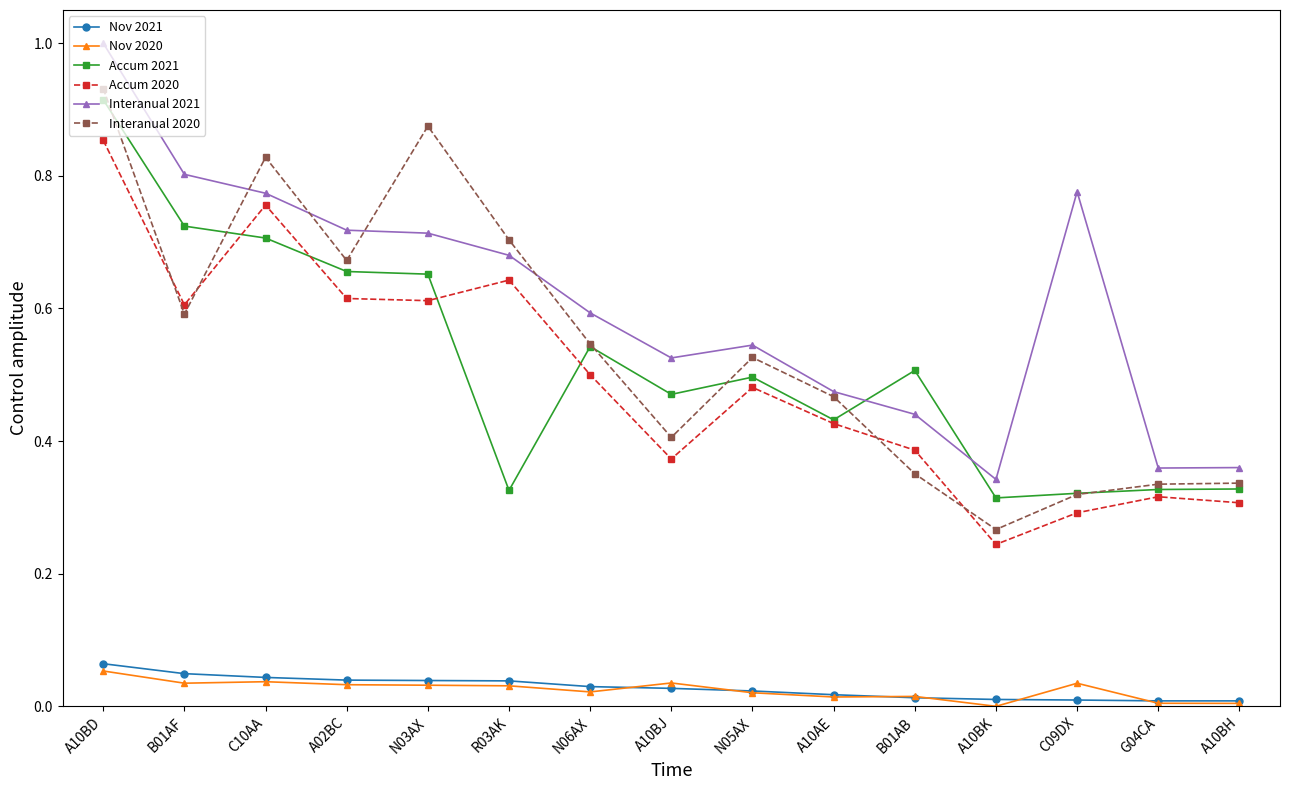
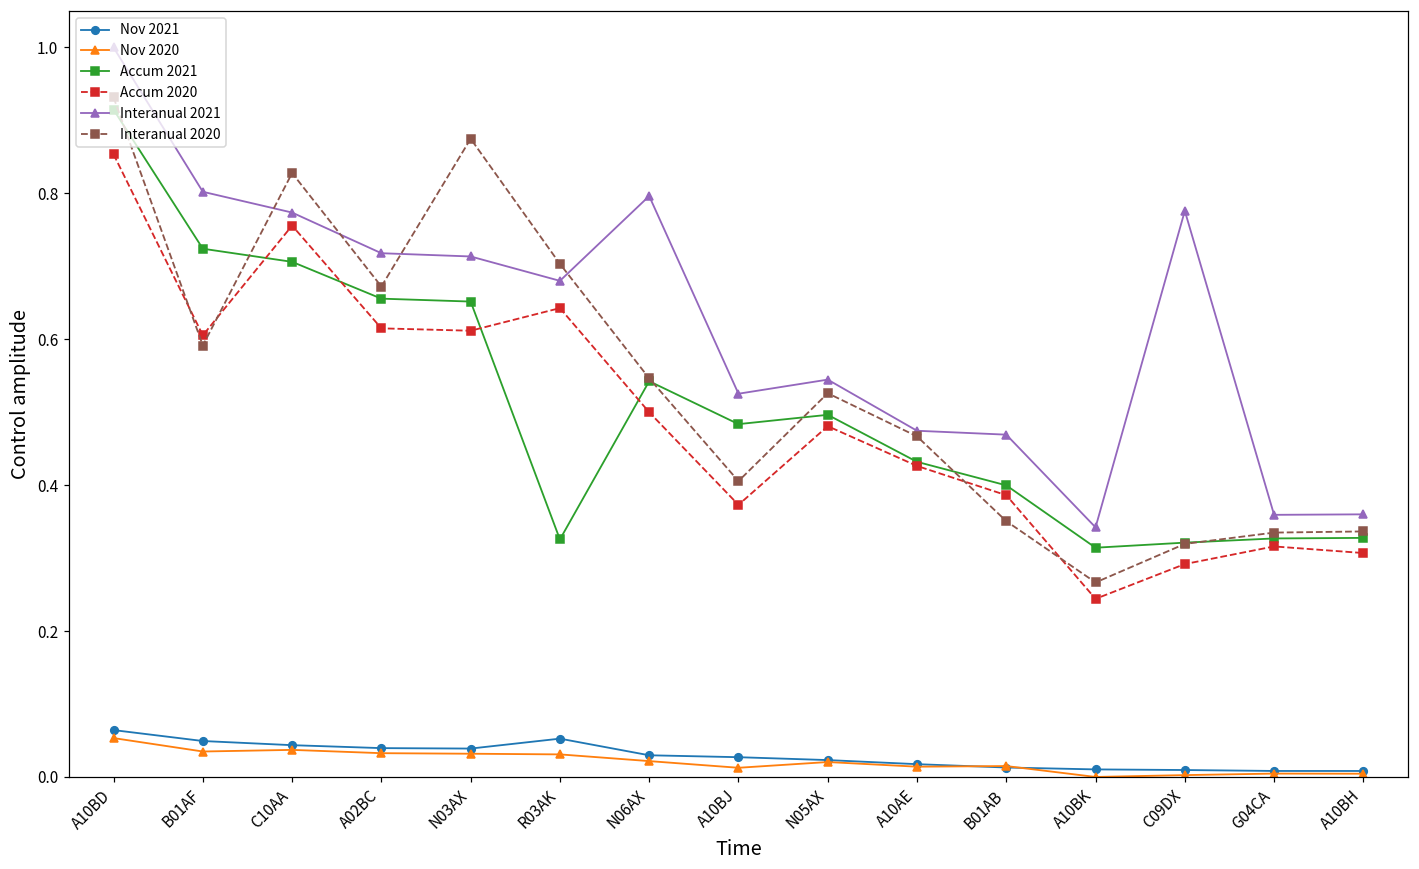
Nov 2021, R03AK: 0.04 -> 0.05
Interanual 2021, N06AX: 0.59 -> 0.80
Nov 2020, A10BJ: 0.04 -> 0.01
Accum 2021, A10BJ: 0.47 -> 0.48
Accum 2021, B01AB: 0.51 -> 0.40
Interanual 2021, B01AB: 0.44 -> 0.47
Nov 2020, C09DX: 0.03 -> 0.00
